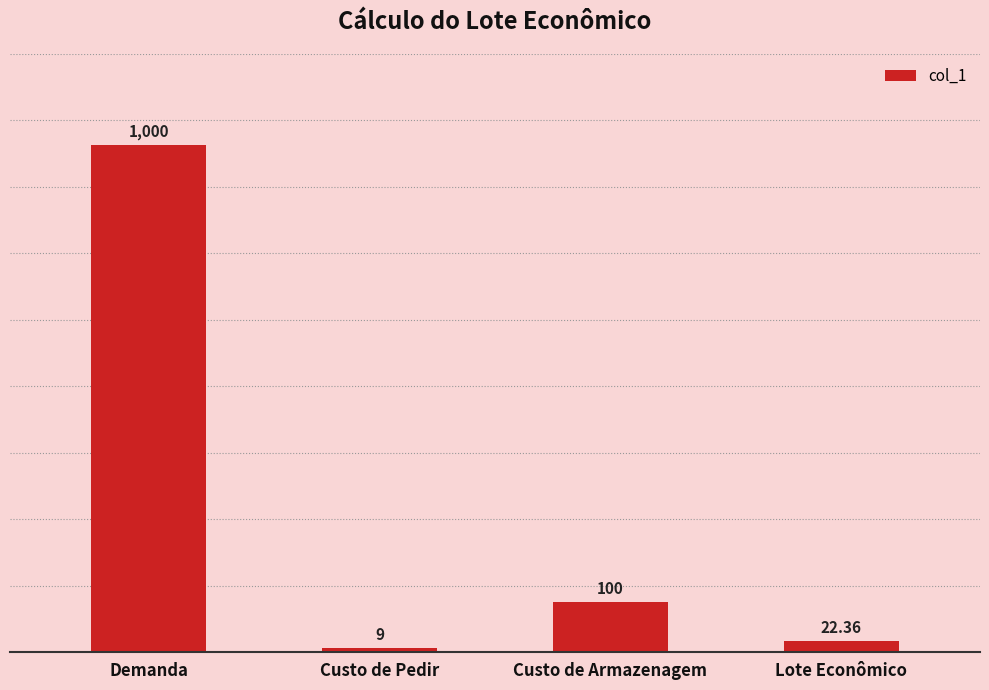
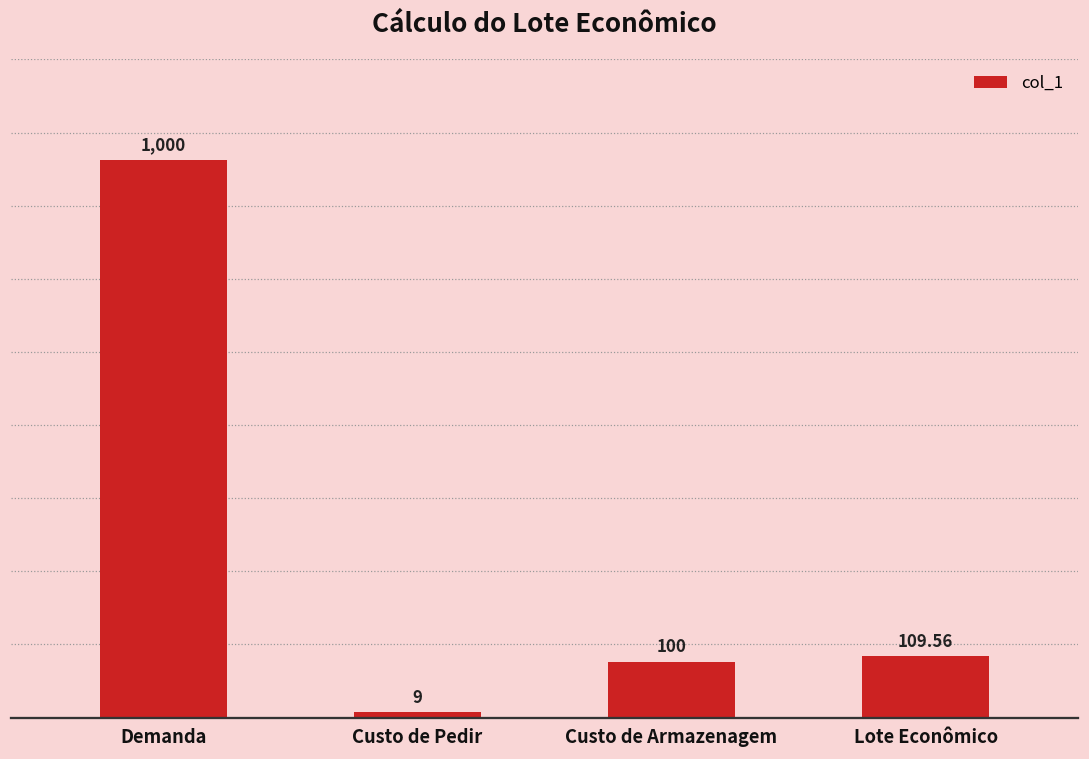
Lote Econômico: 22.36 -> 109.56
